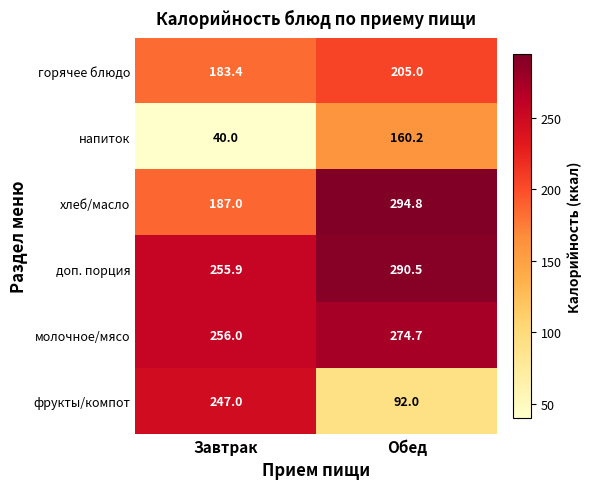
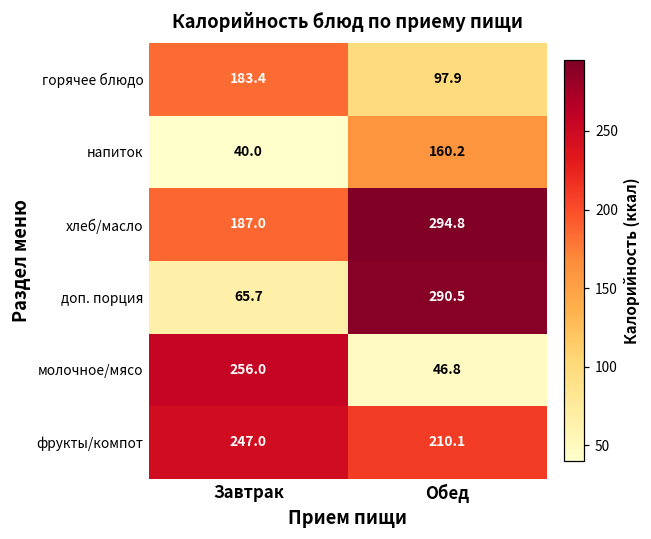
горячее блюдо, Обед: 205.0 -> 97.9
доп. порция, Завтрак: 255.9 -> 65.7
молочное/мясо, Обед: 274.7 -> 46.8
фрукты/компот, Обед: 92.0 -> 210.1
